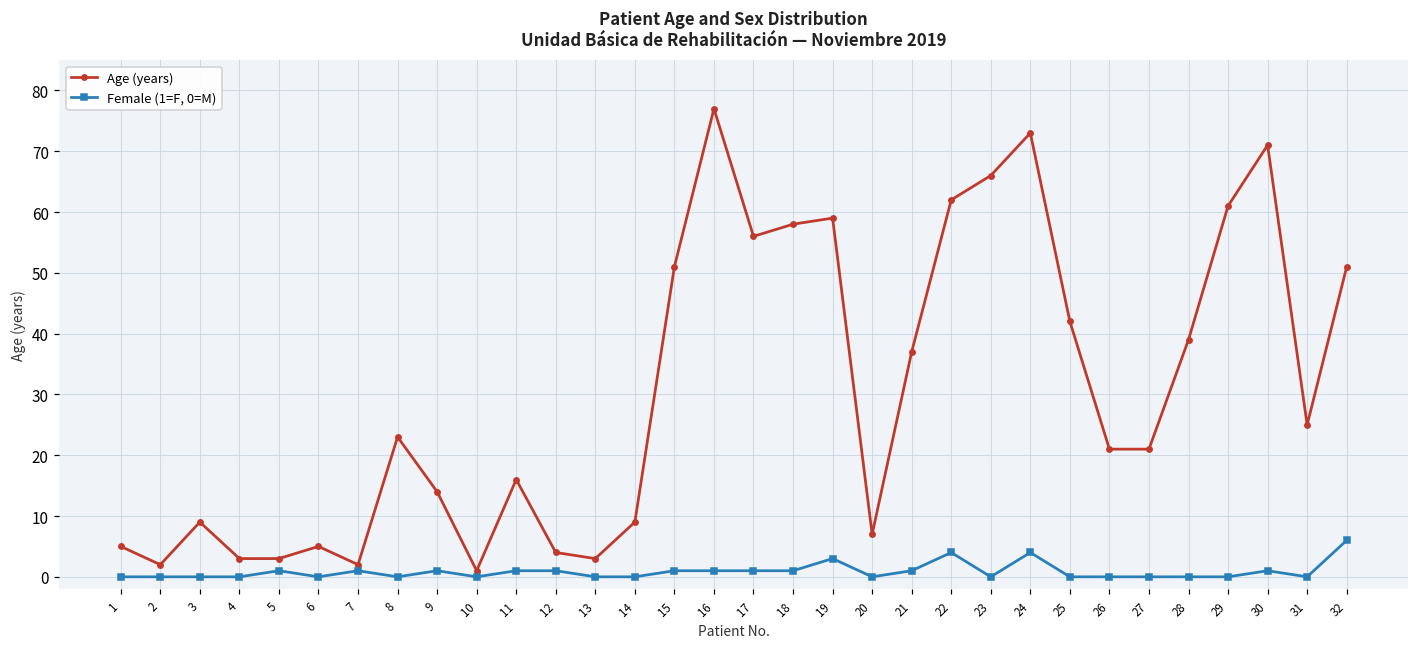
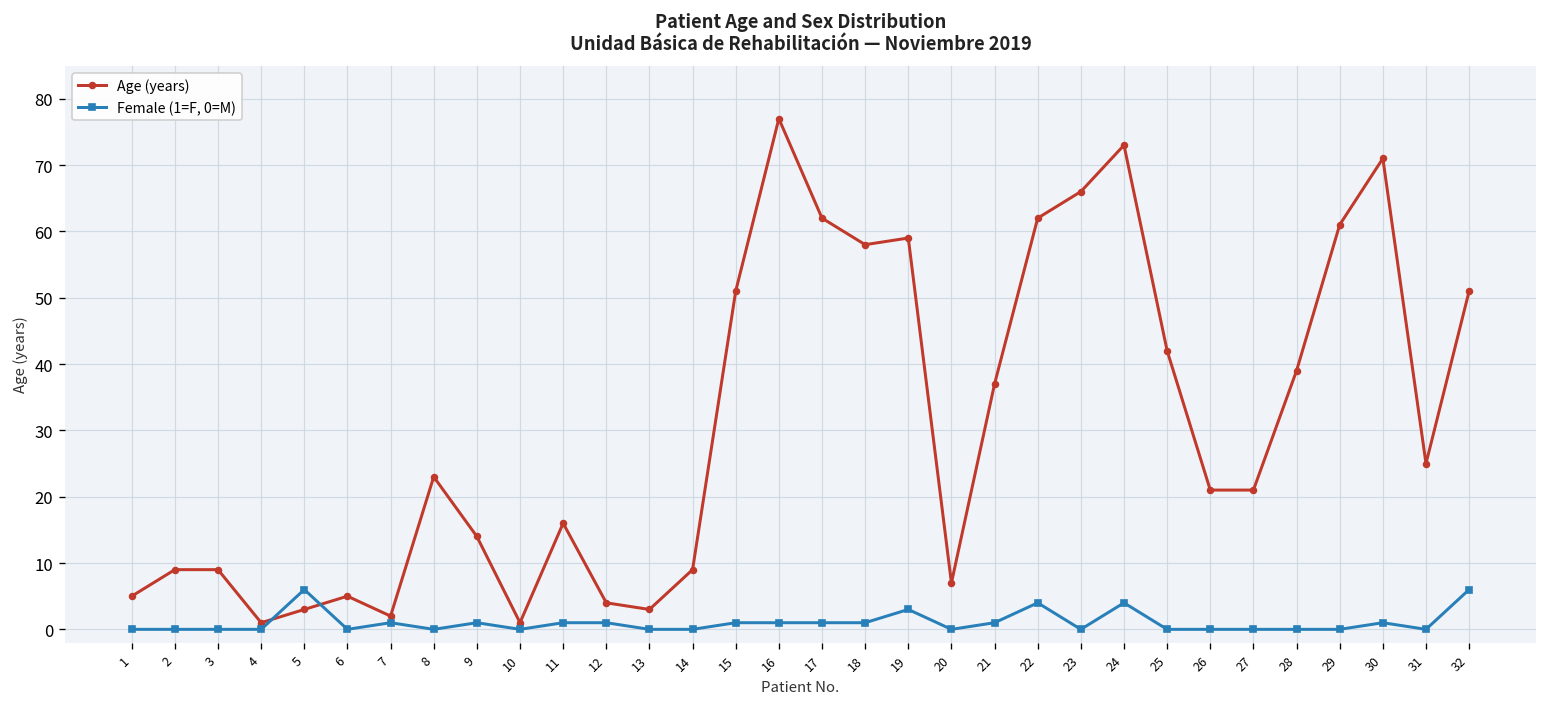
Age (years), 2: 2 -> 9
Age (years), 4: 3 -> 1
Female (1=F, 0=M), 5: 1 -> 6
Age (years), 17: 56 -> 62
